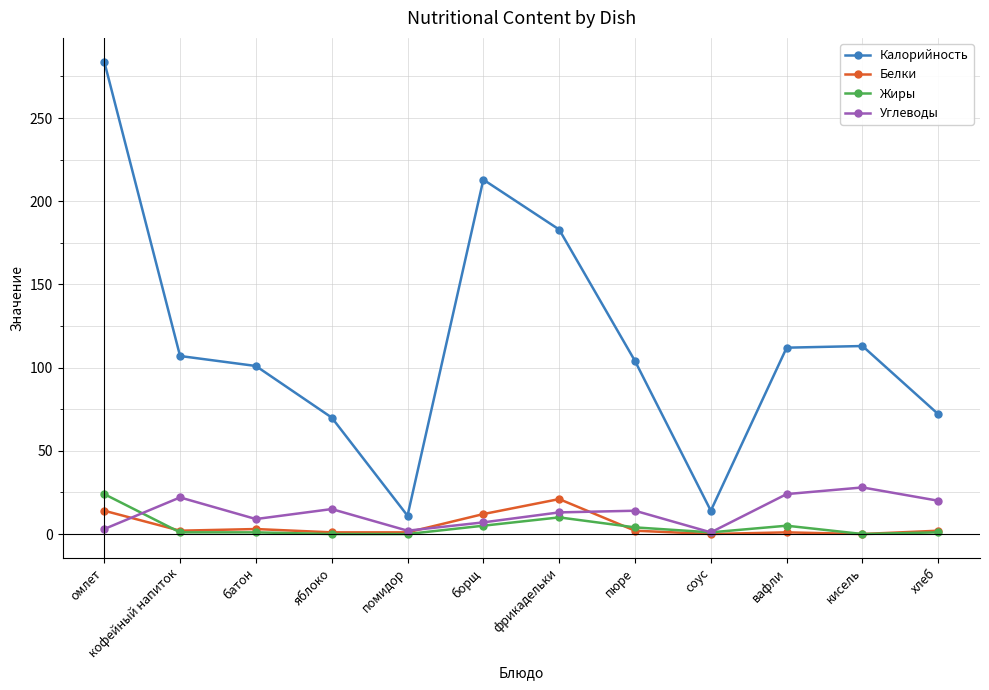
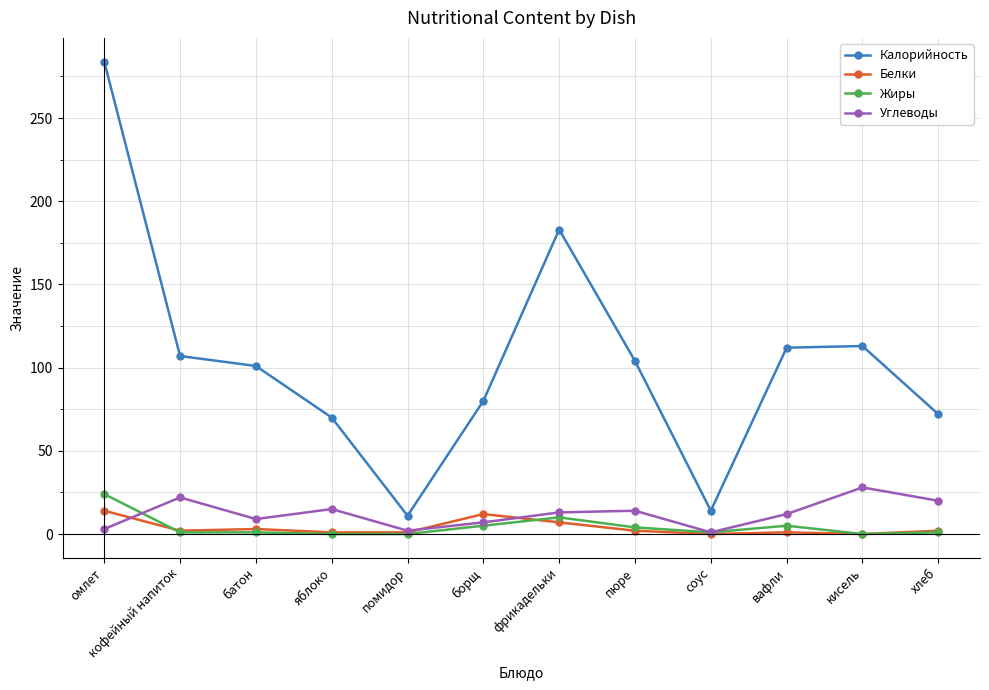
Калорийность, борщ: 213 -> 80
Белки, фрикадельки: 21 -> 7
Углеводы, вафли: 24 -> 12
